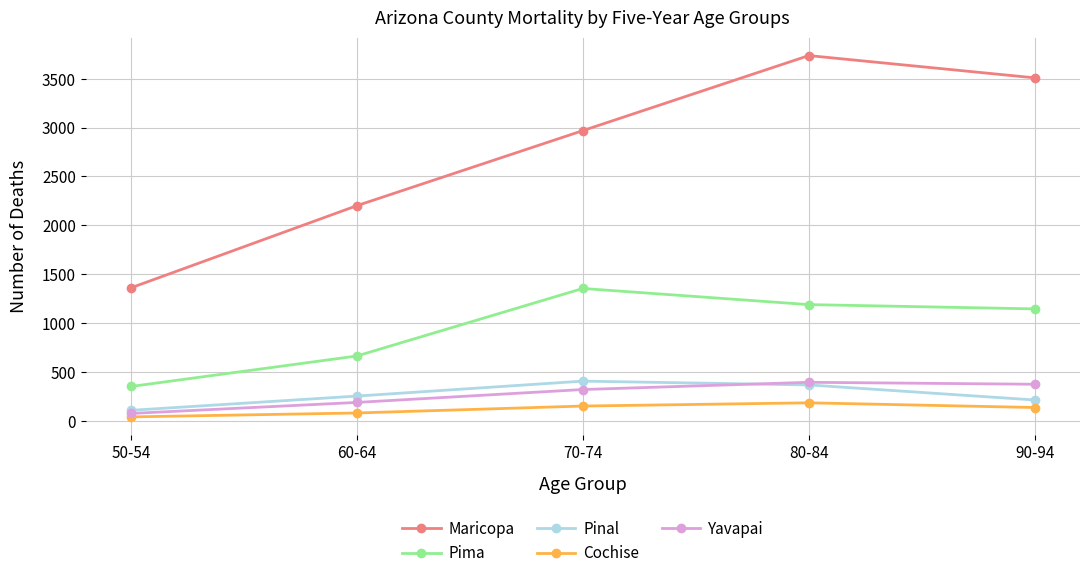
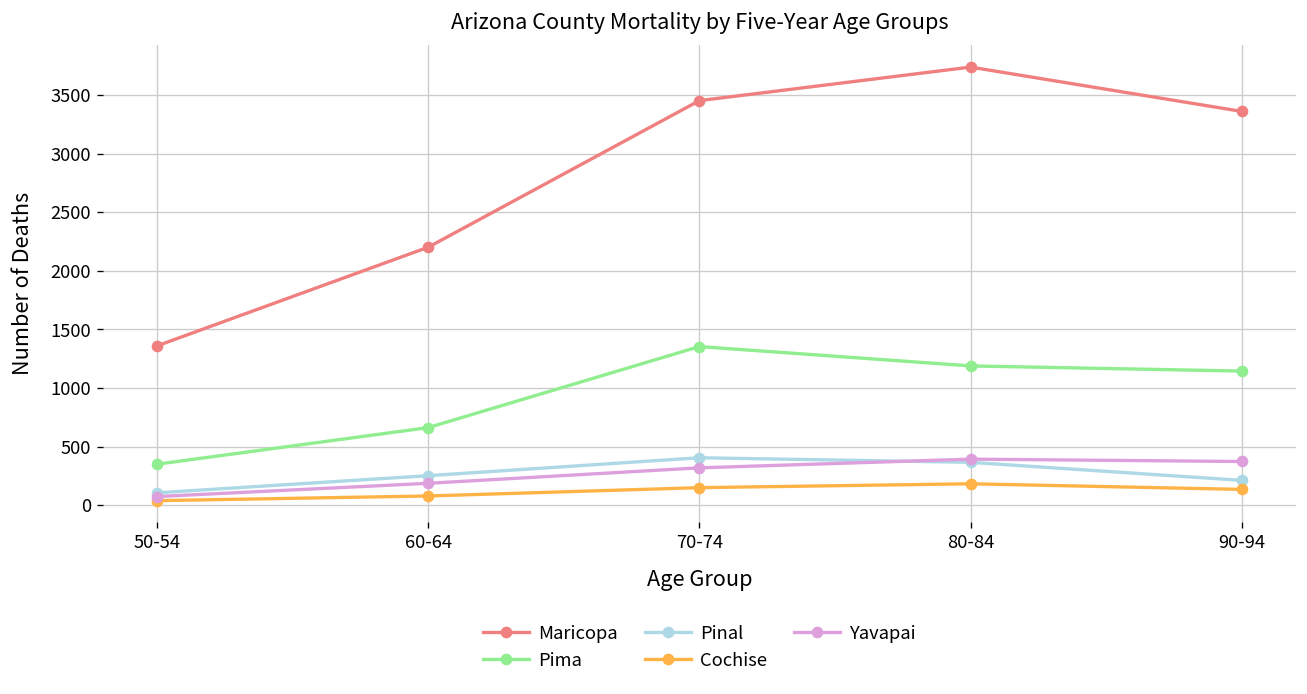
Maricopa, 70-74: 3000 -> 3500
Maricopa, 90-94: 3500 -> 3400
